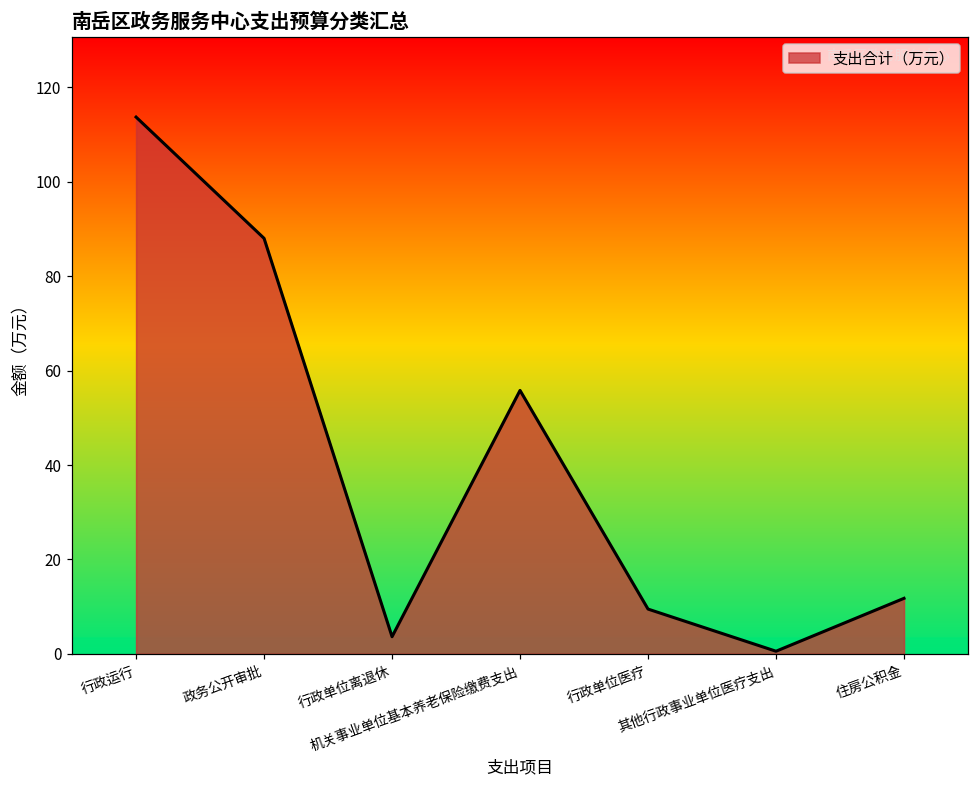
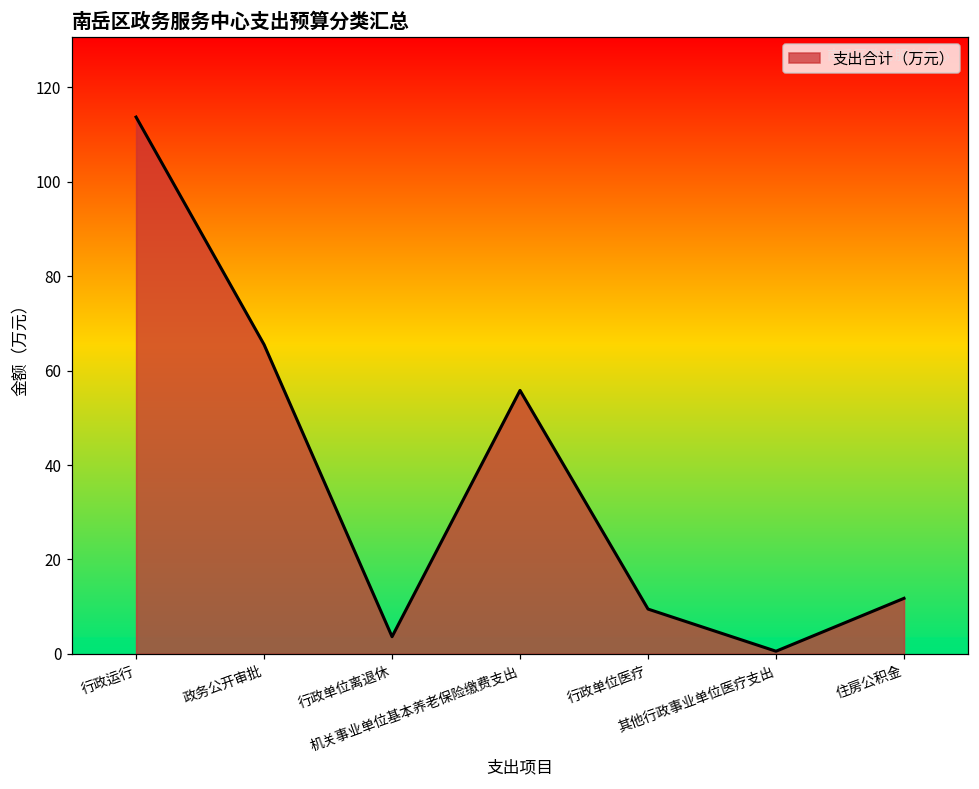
政务公开审批: 88 -> 66
